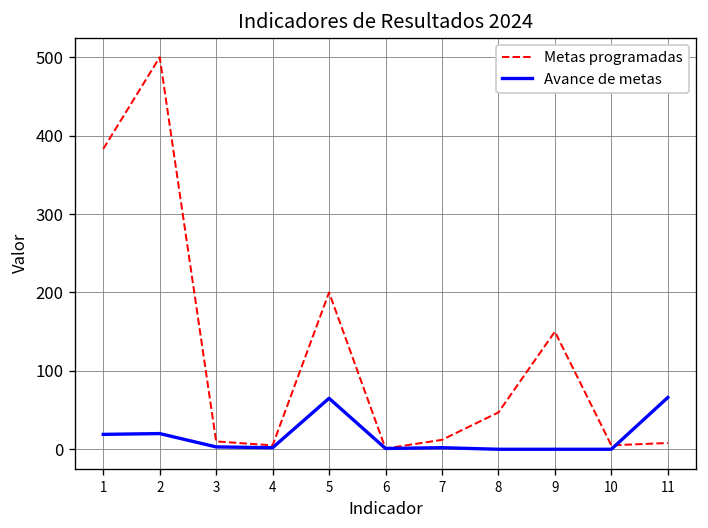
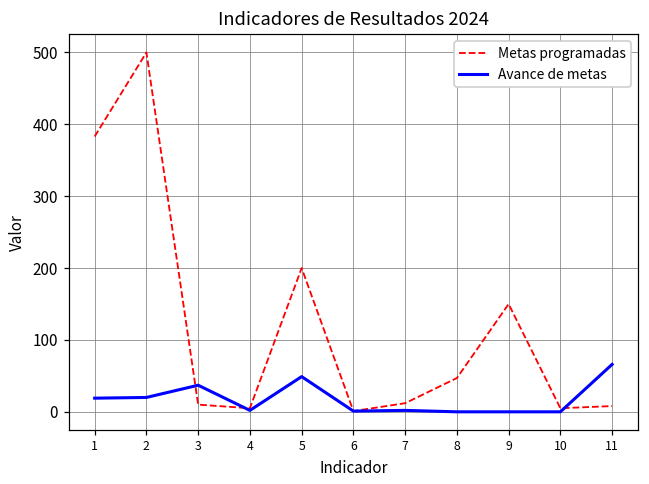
Avance de metas, 3: 0 -> 40
Avance de metas, 5: 70 -> 50
